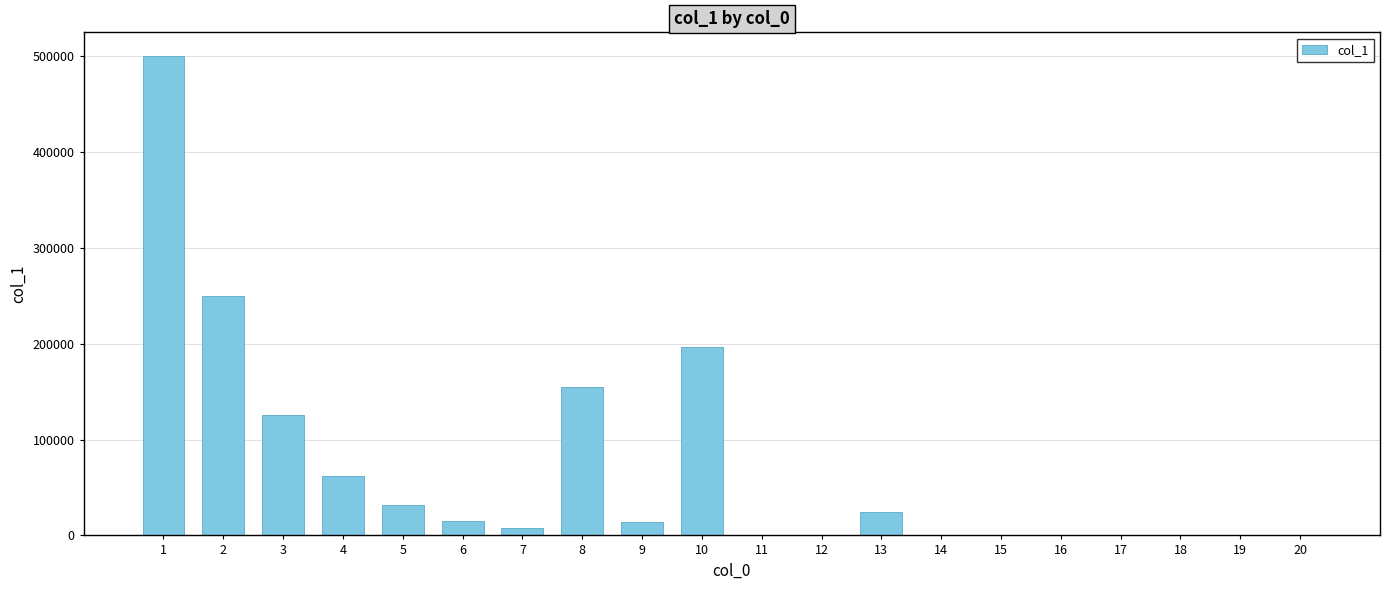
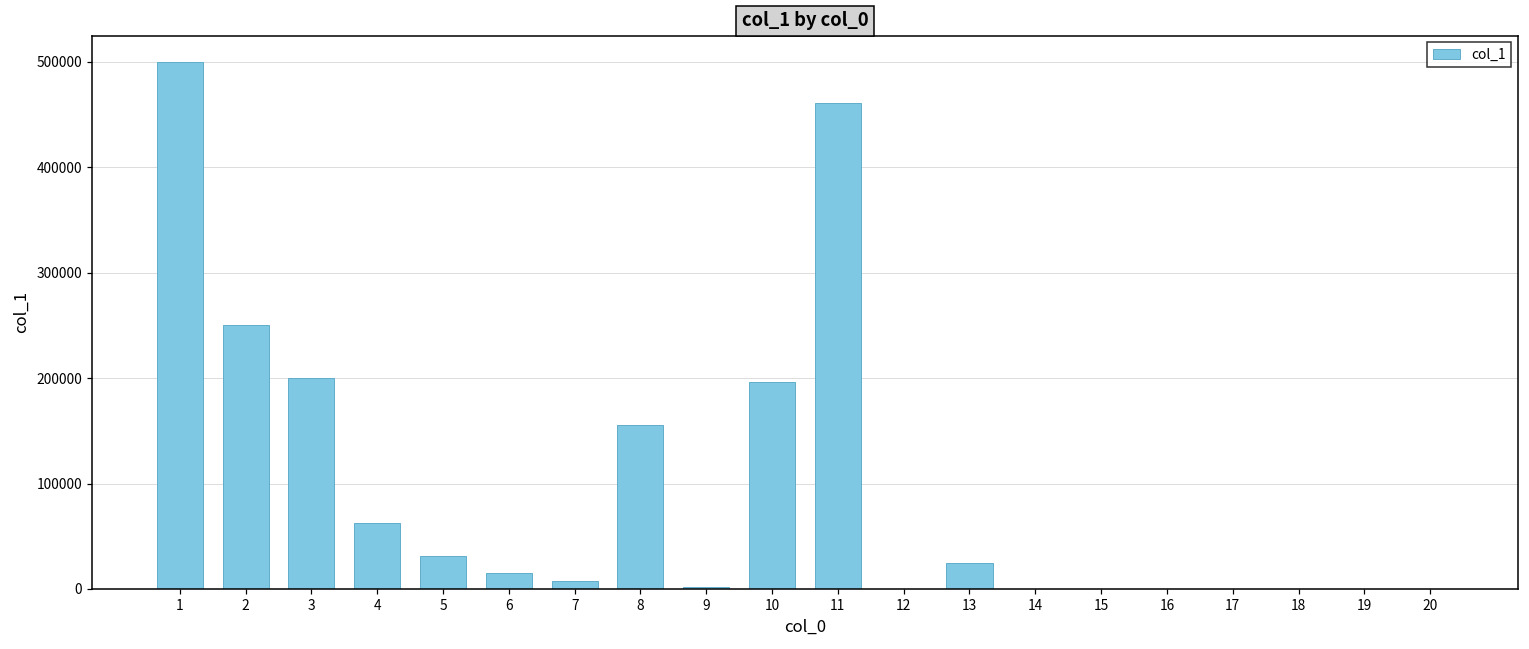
3: 130000 -> 200000
9: 10000 -> 0
11: 0 -> 460000
